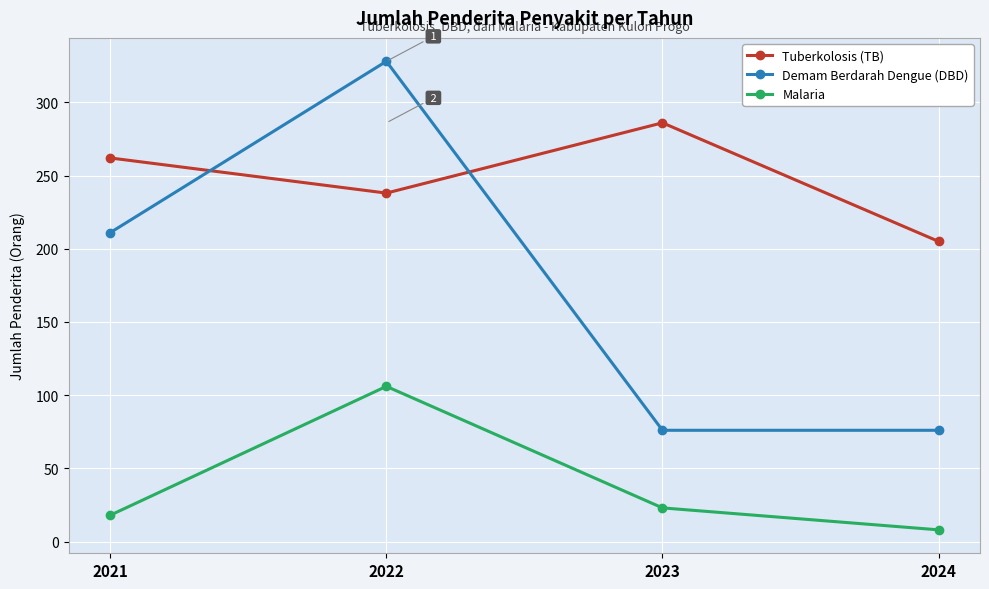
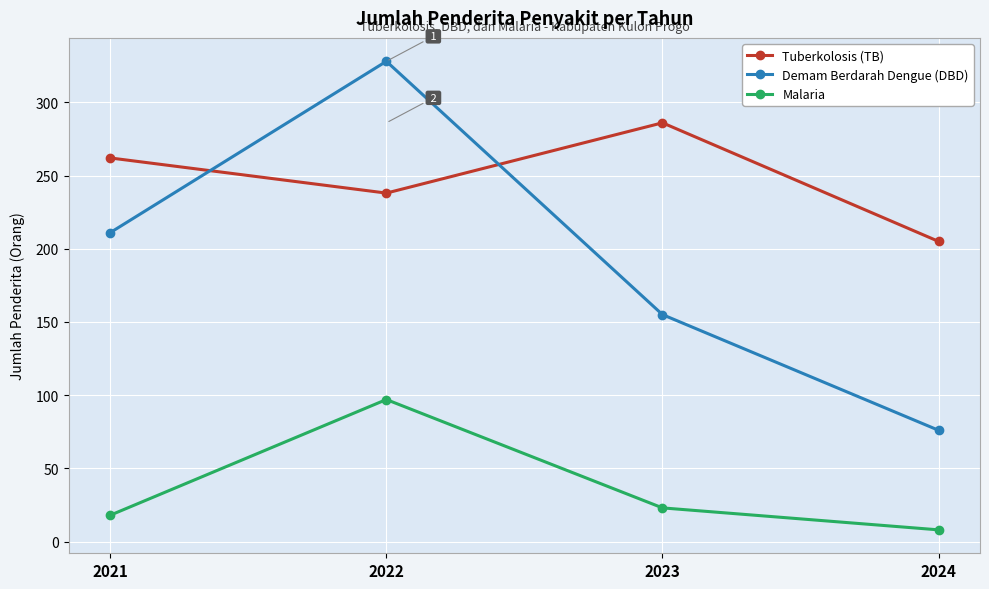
Malaria, 2022: 106 -> 97
Demam Berdarah Dengue (DBD), 2023: 76 -> 155
